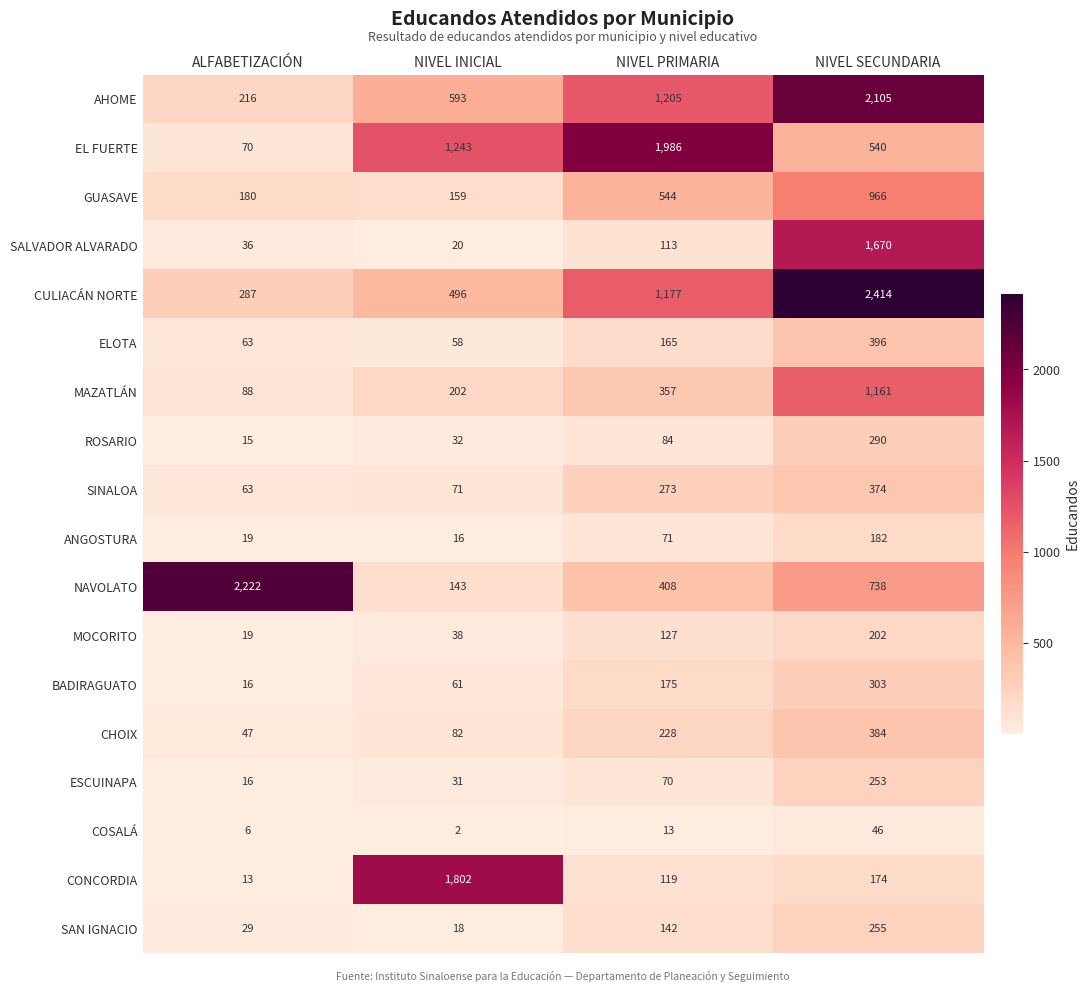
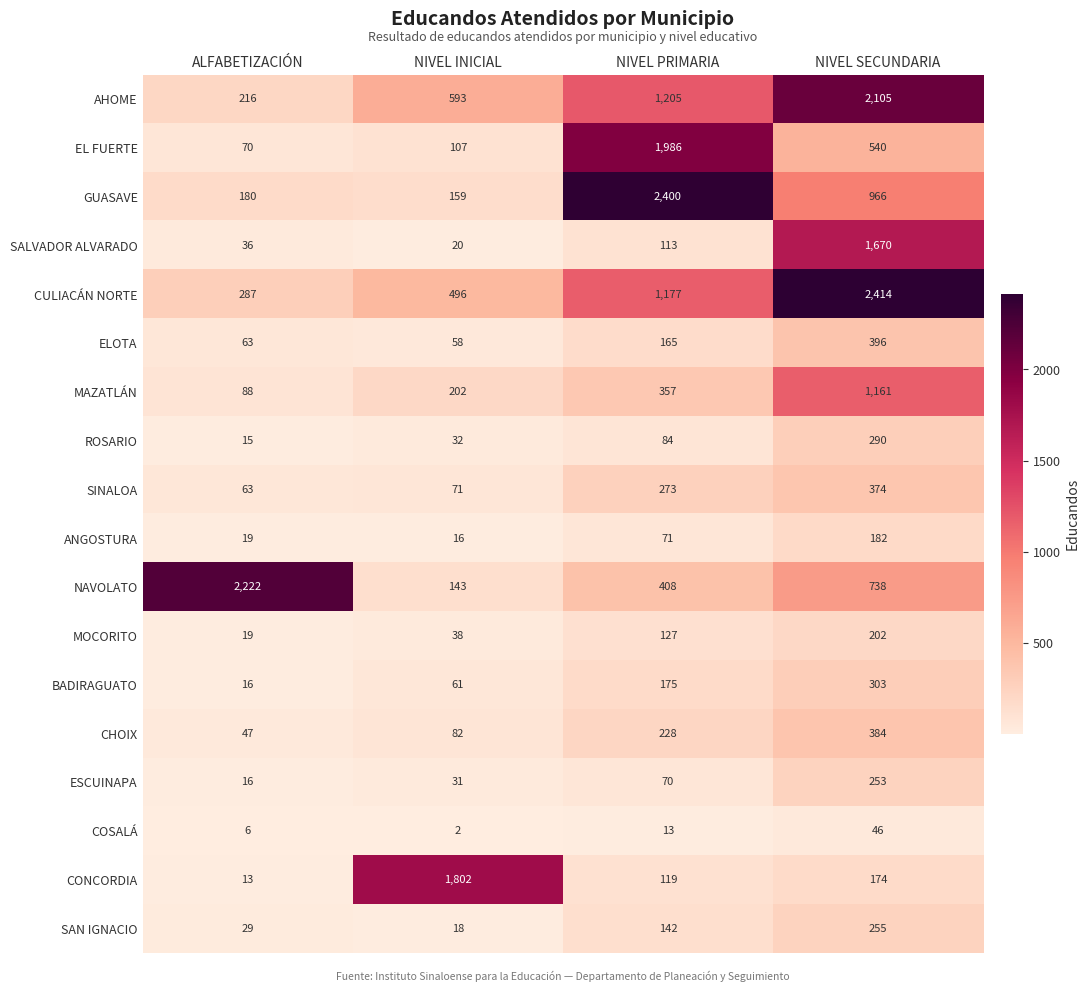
EL FUERTE, NIVEL INICIAL: 1,243 -> 107
GUASAVE, NIVEL PRIMARIA: 544 -> 2,400
